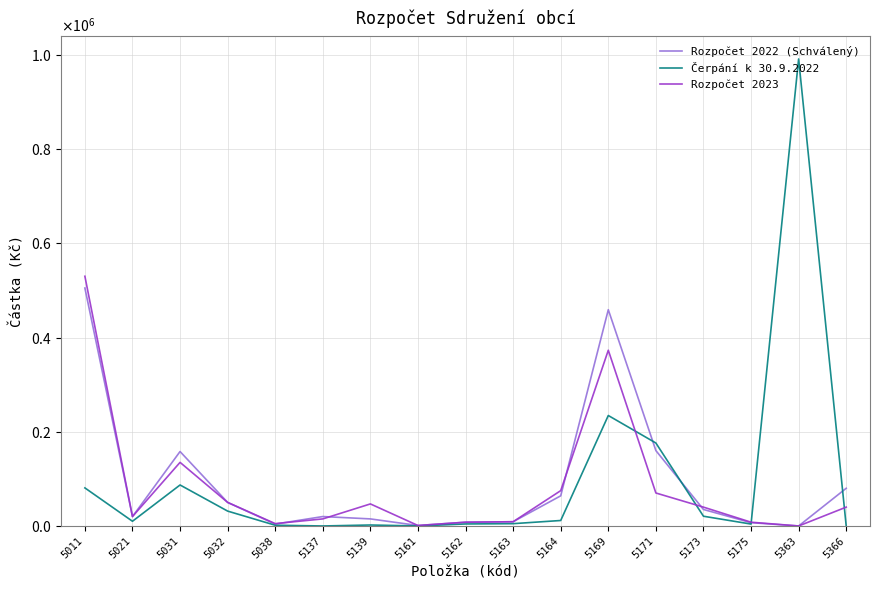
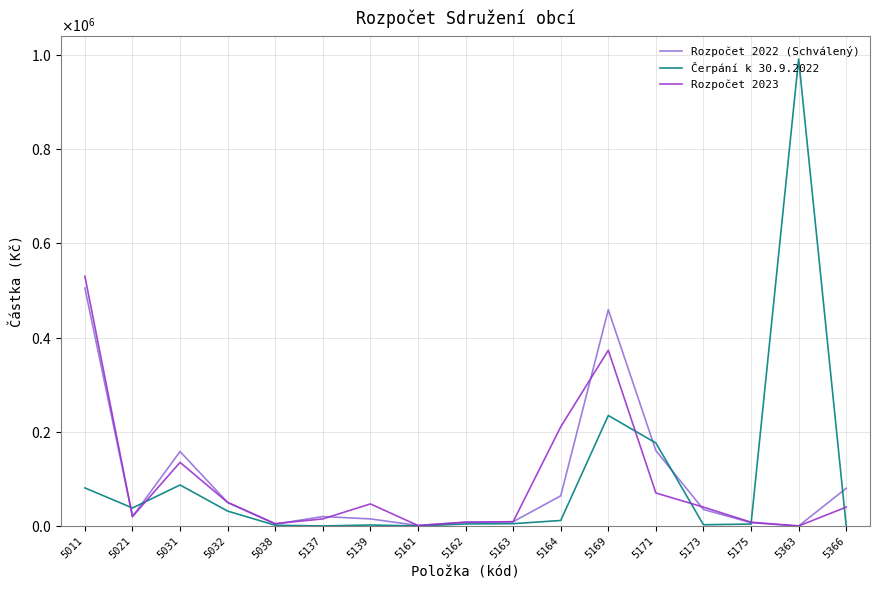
Čerpání k 30.9.2022, 5021: 10000 -> 40000
Rozpočet 2023, 5164: 80000 -> 210000
Čerpání k 30.9.2022, 5173: 20000 -> 0
